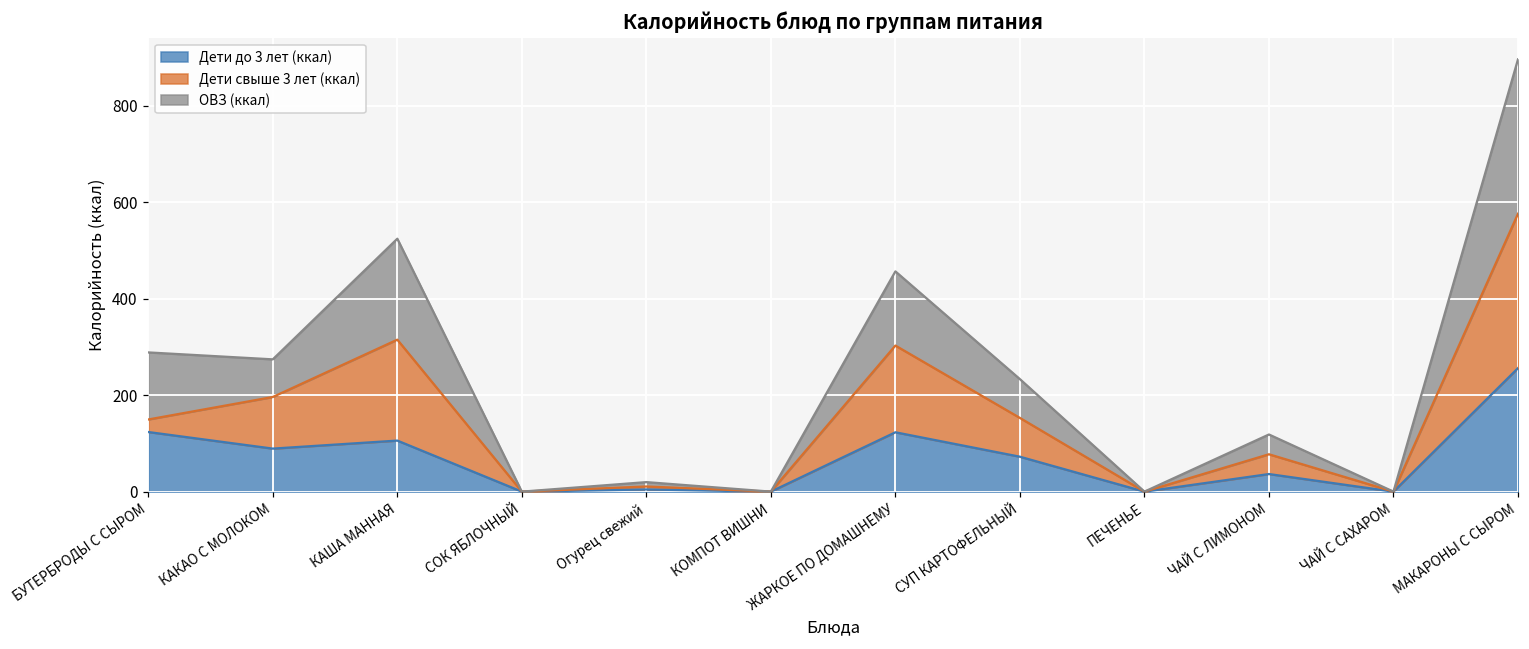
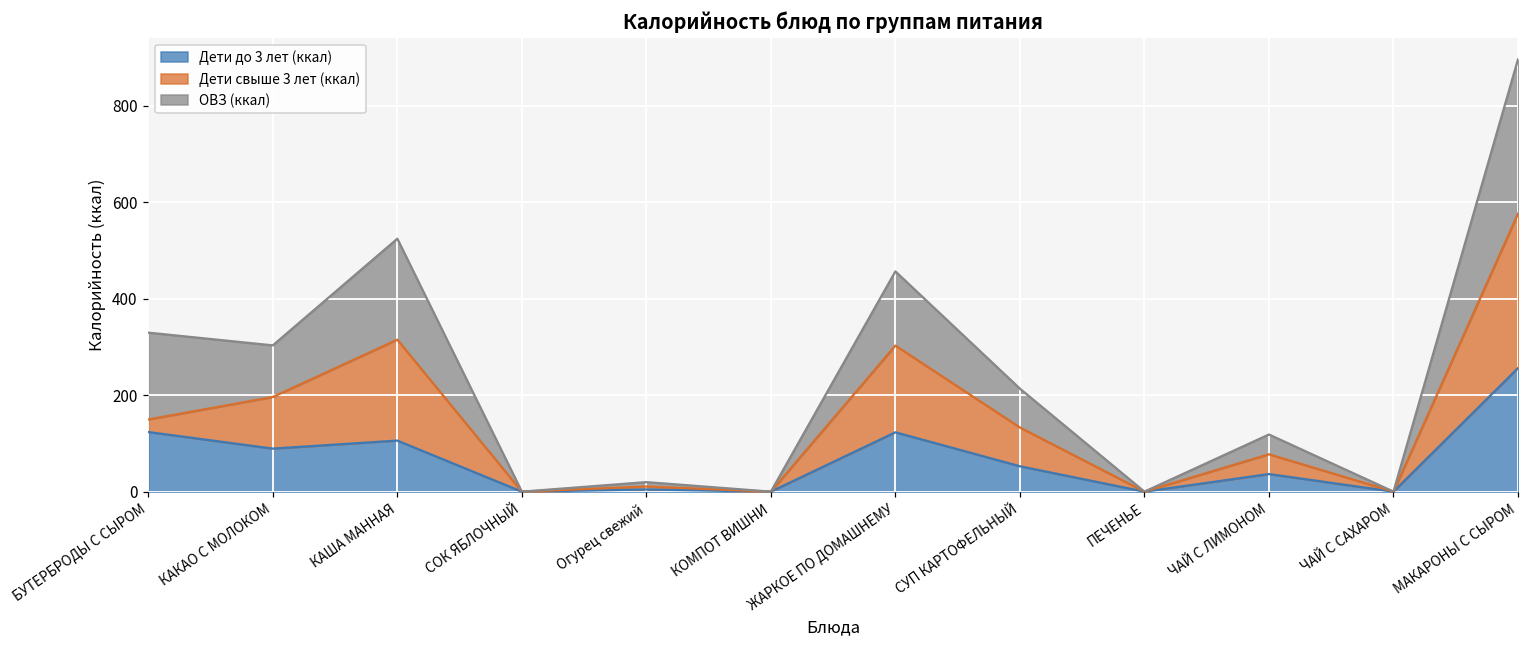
ОВЗ (ккал), БУТЕРБРОДЫ С СЫРОМ: 140 -> 180
ОВЗ (ккал), КАКАО С МОЛОКОМ: 80 -> 110
Дети до 3 лет (ккал), СУП КАРТОФЕЛЬНЫЙ: 70 -> 50
